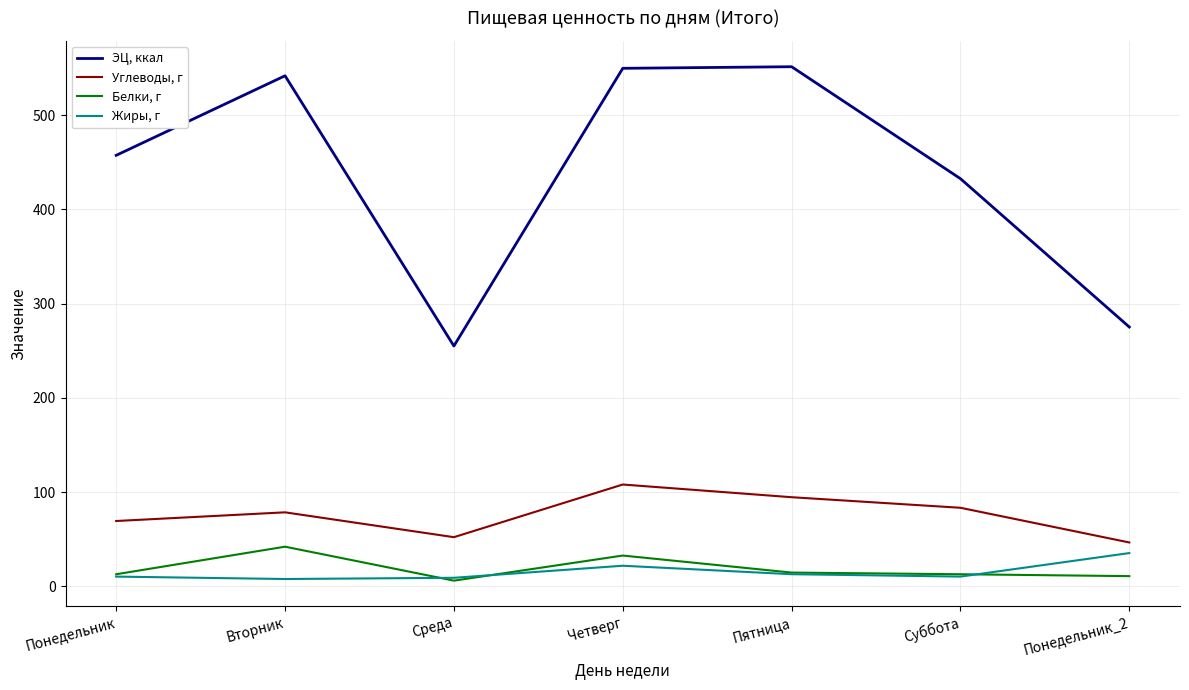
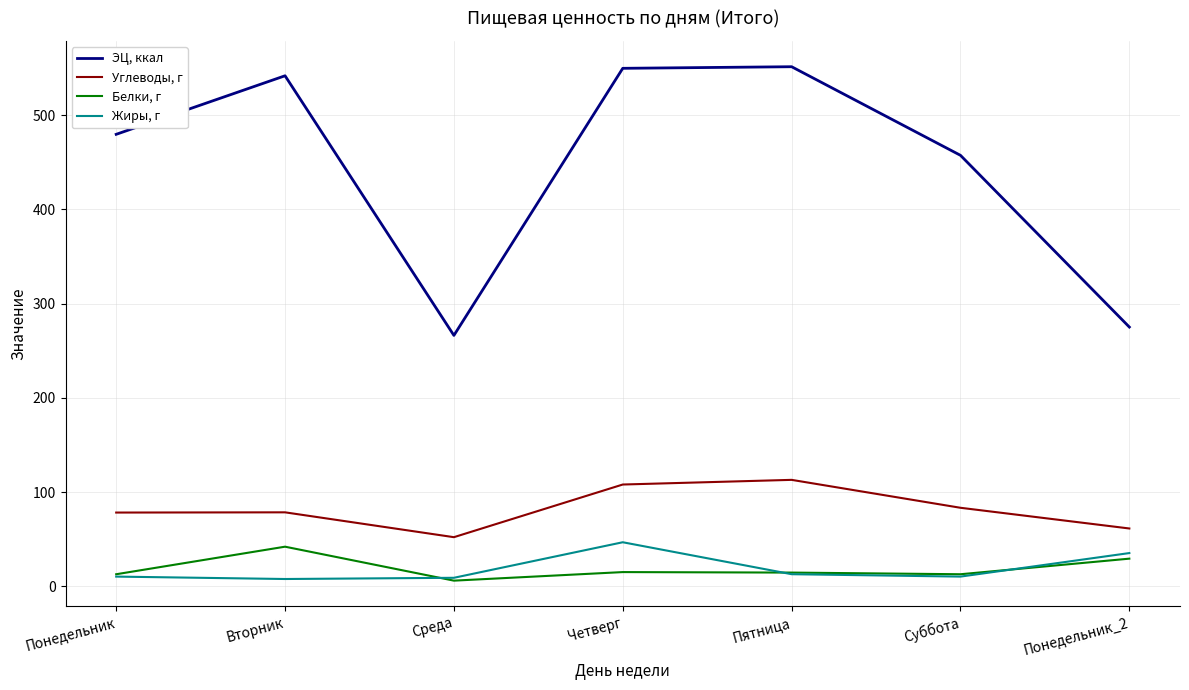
ЭЦ, ккал, Понедельник: 460 -> 480
Углеводы, г, Понедельник: 70 -> 80
ЭЦ, ккал, Среда: 250 -> 270
Белки, г, Четверг: 30 -> 20
Жиры, г, Четверг: 20 -> 50
Углеводы, г, Пятница: 90 -> 110
ЭЦ, ккал, Суббота: 430 -> 460
Углеводы, г, Понедельник_2: 50 -> 60
Белки, г, Понедельник_2: 10 -> 30
